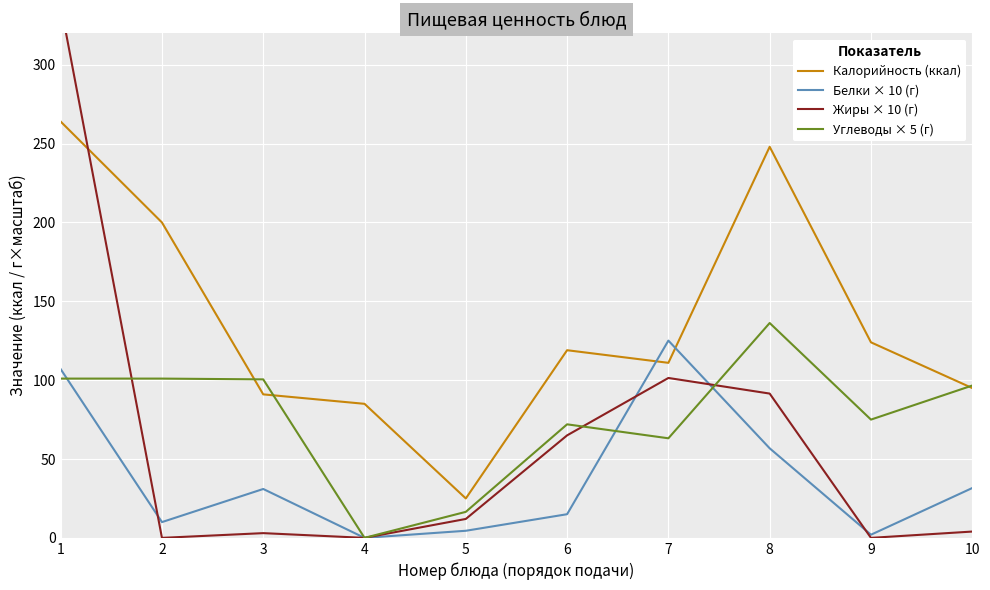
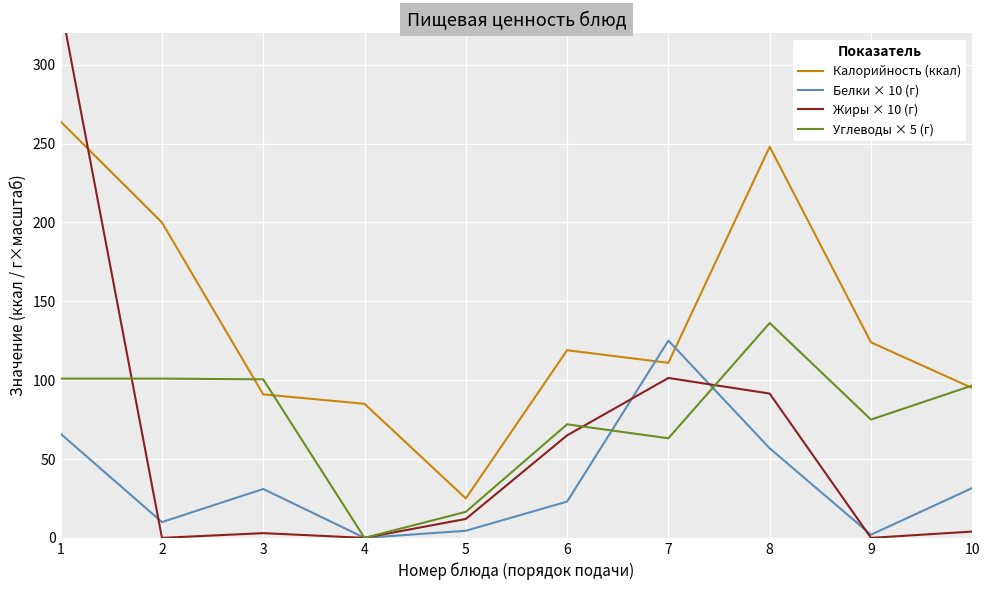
Белки × 10 (г), 1: 107 -> 66
Белки × 10 (г), 6: 15 -> 23
